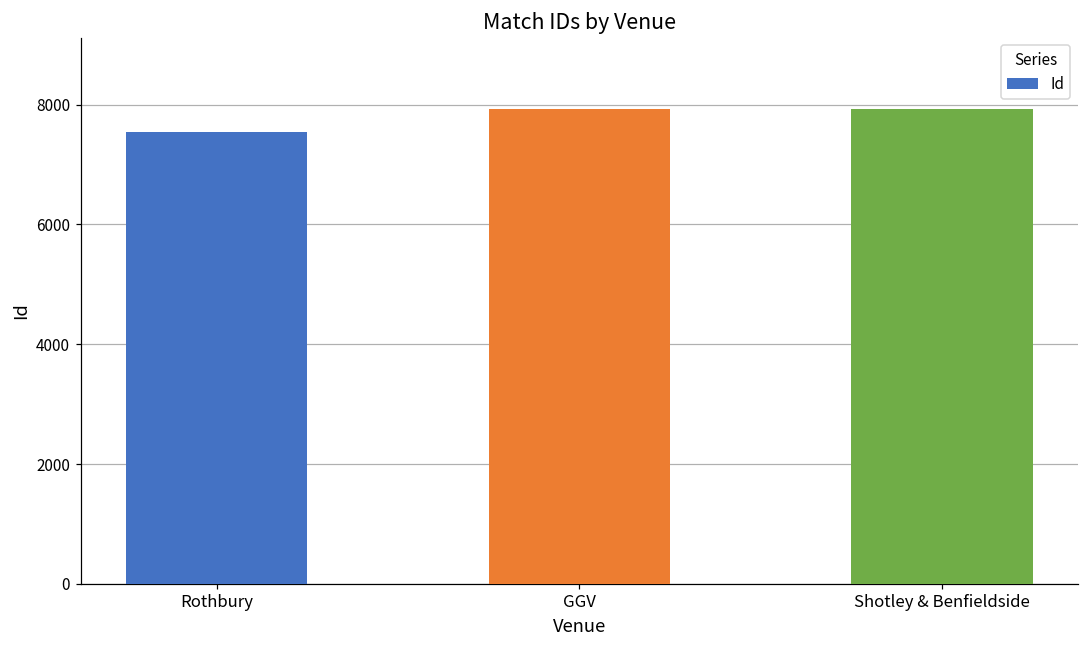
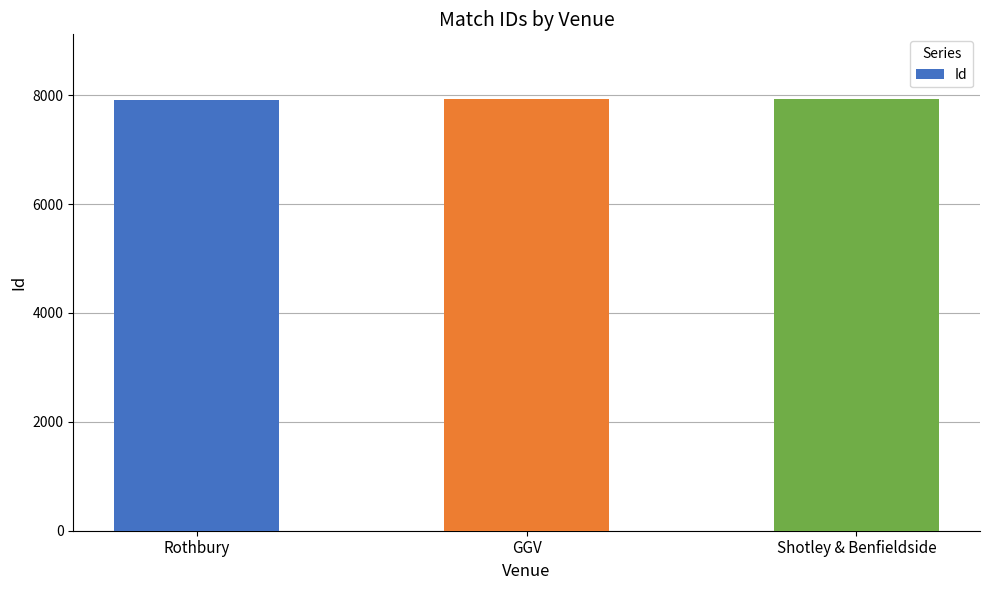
Rothbury: 7500 -> 7900
